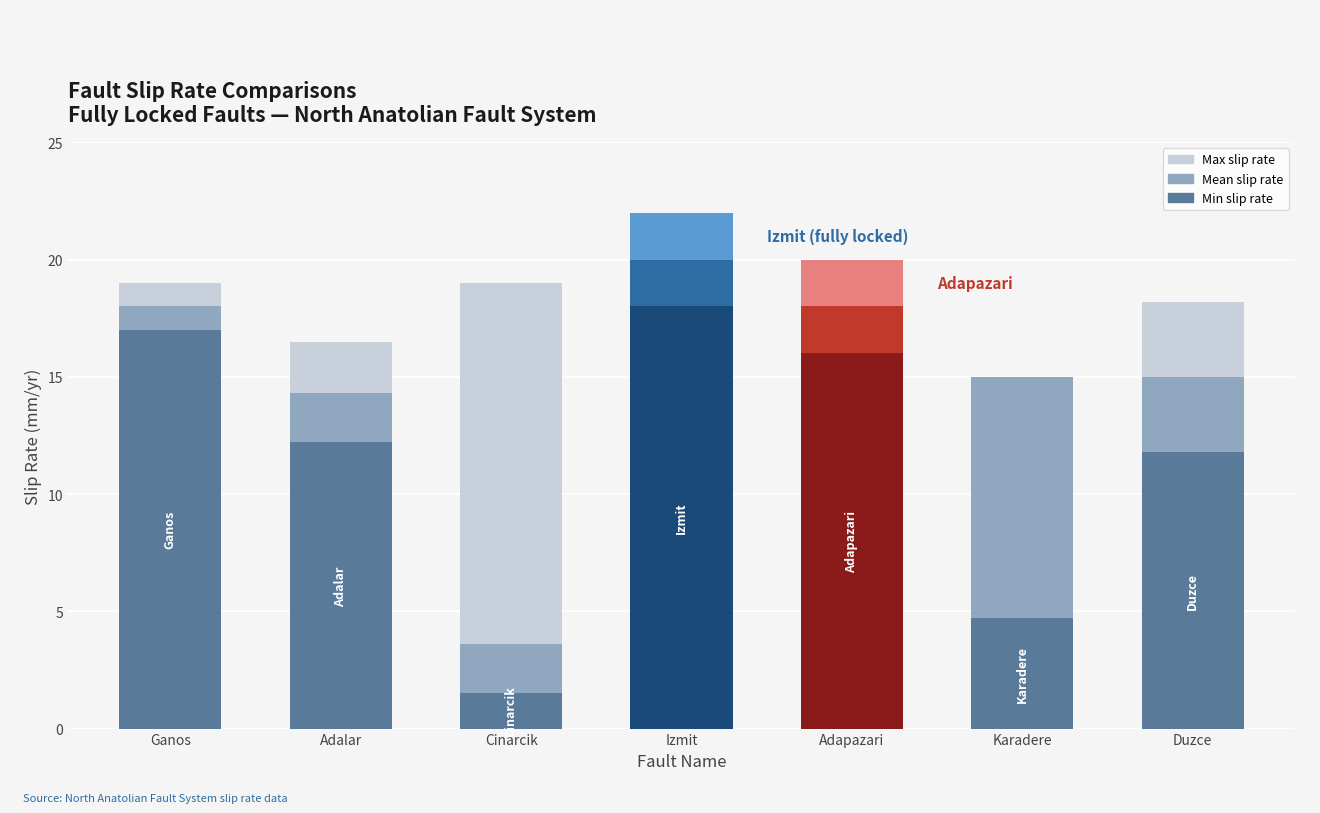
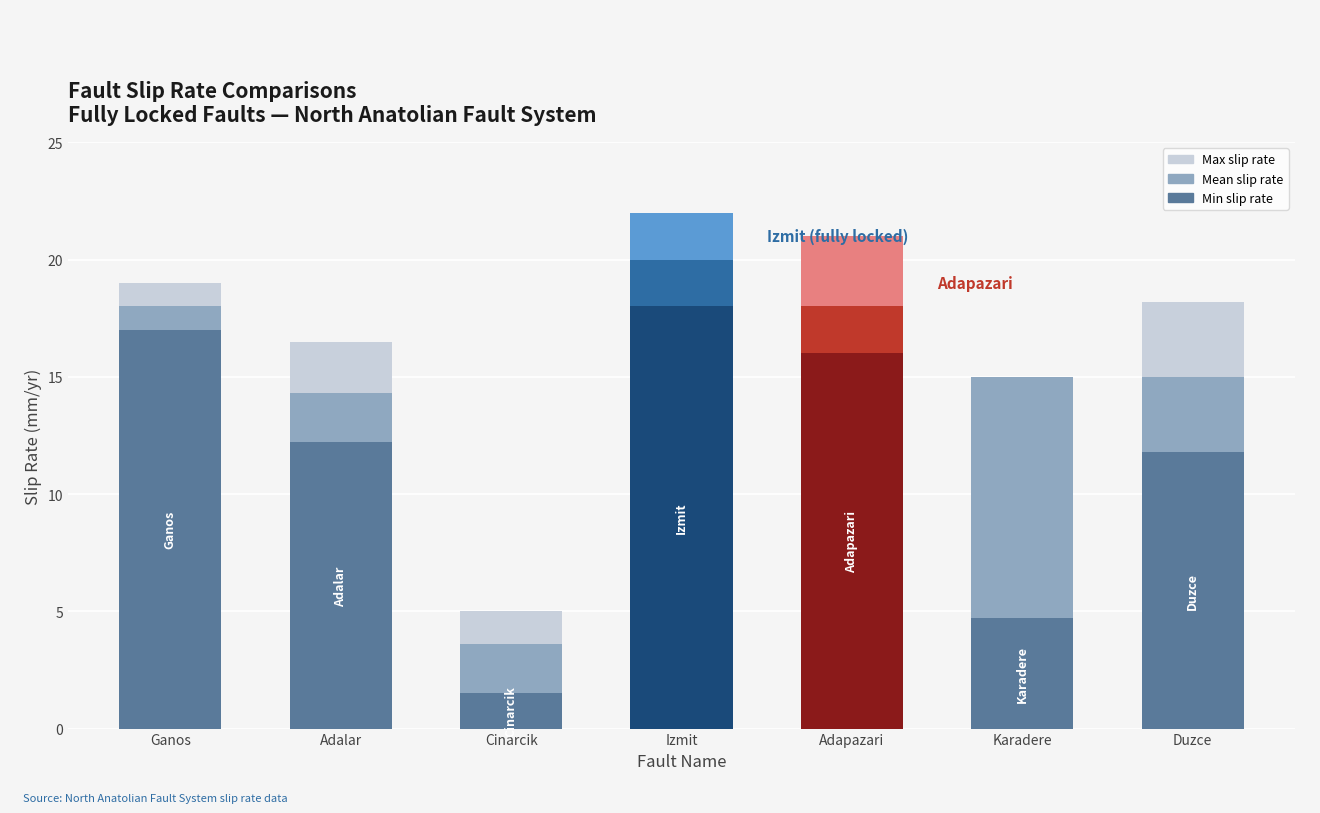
Max slip rate, Cinarcik: 19 -> 5
Max slip rate, Adapazari: 20 -> 21
